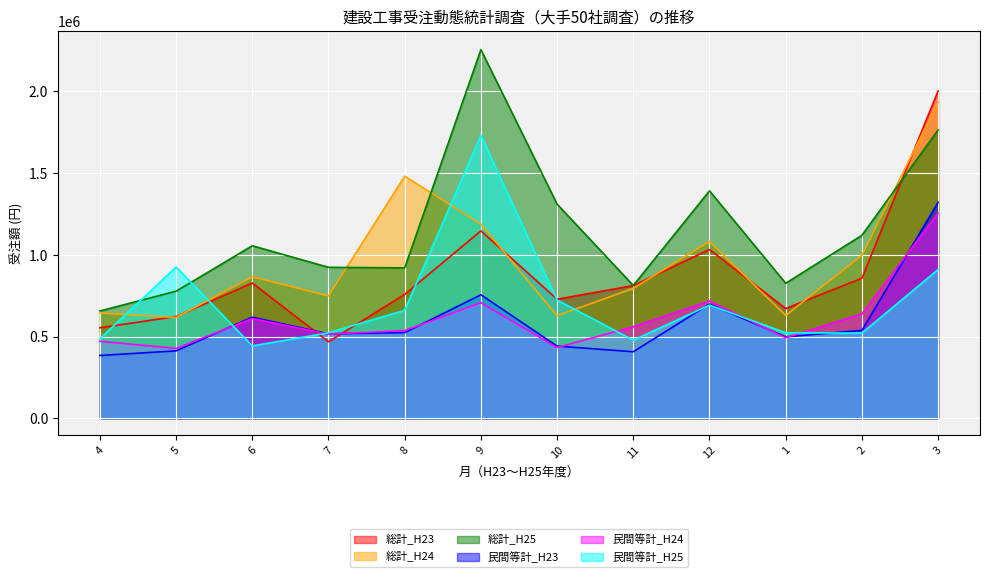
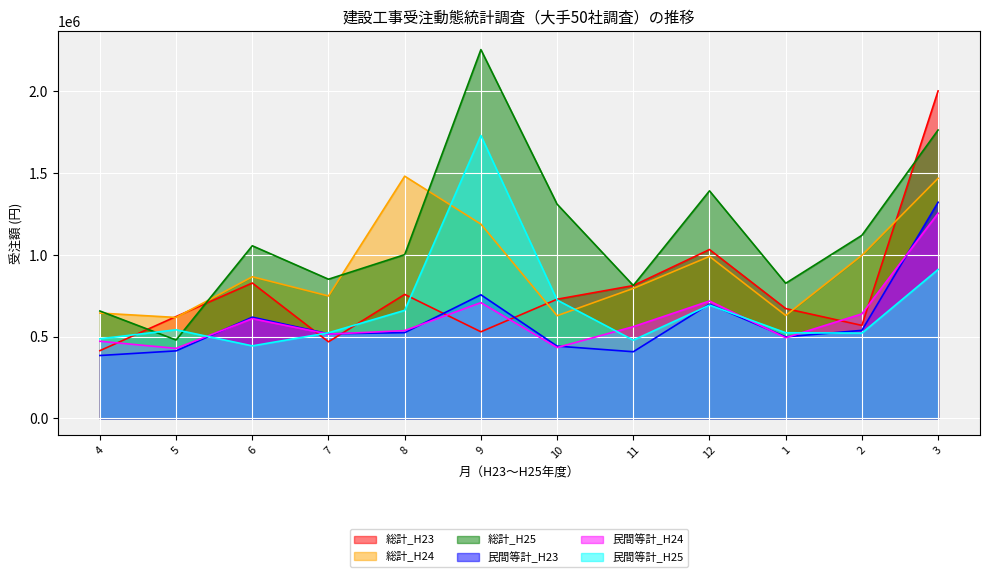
総計_H23, 4: 550000 -> 410000
総計_H25, 5: 780000 -> 480000
民間等計_H25, 5: 930000 -> 540000
総計_H25, 7: 920000 -> 850000
総計_H25, 8: 920000 -> 1000000
総計_H23, 9: 1150000 -> 530000
総計_H24, 12: 1080000 -> 990000
総計_H23, 2: 860000 -> 570000
総計_H24, 3: 1930000 -> 1470000
